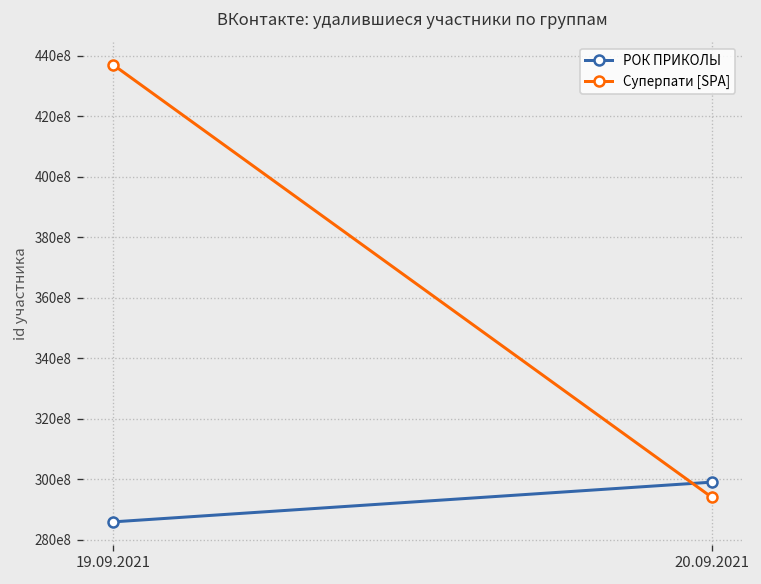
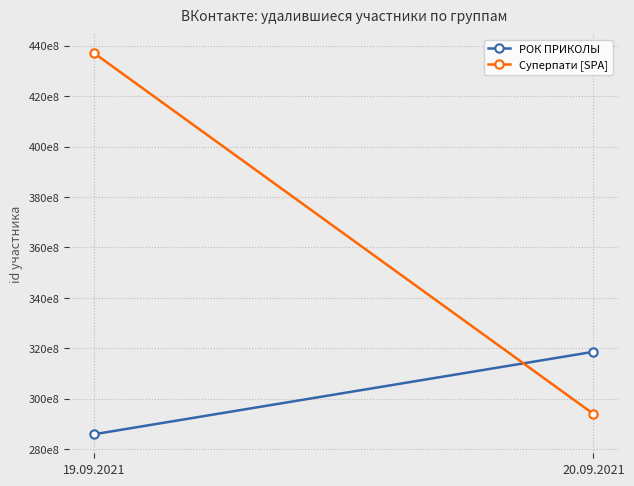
РОК ПРИКОЛЫ, 20.09.2021: 29900000000 -> 31900000000
